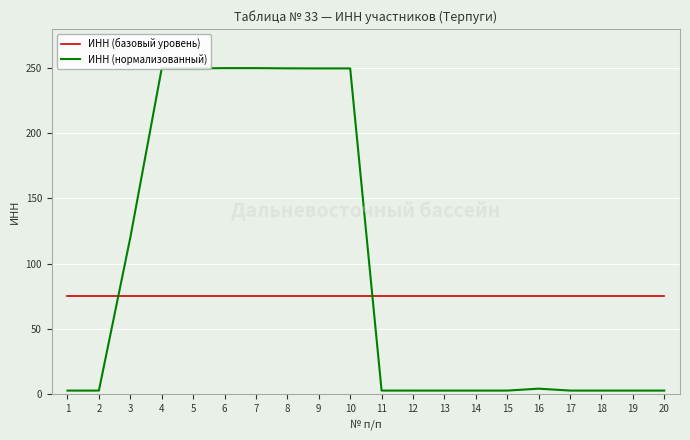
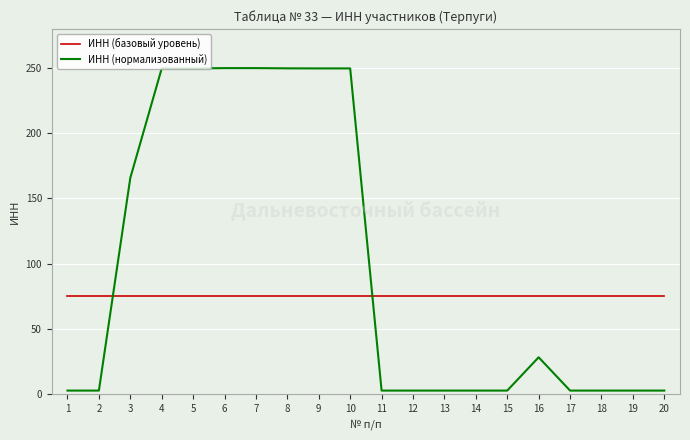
ИНН (нормализованный), 3: 120 -> 166
ИНН (нормализованный), 16: 4 -> 28
